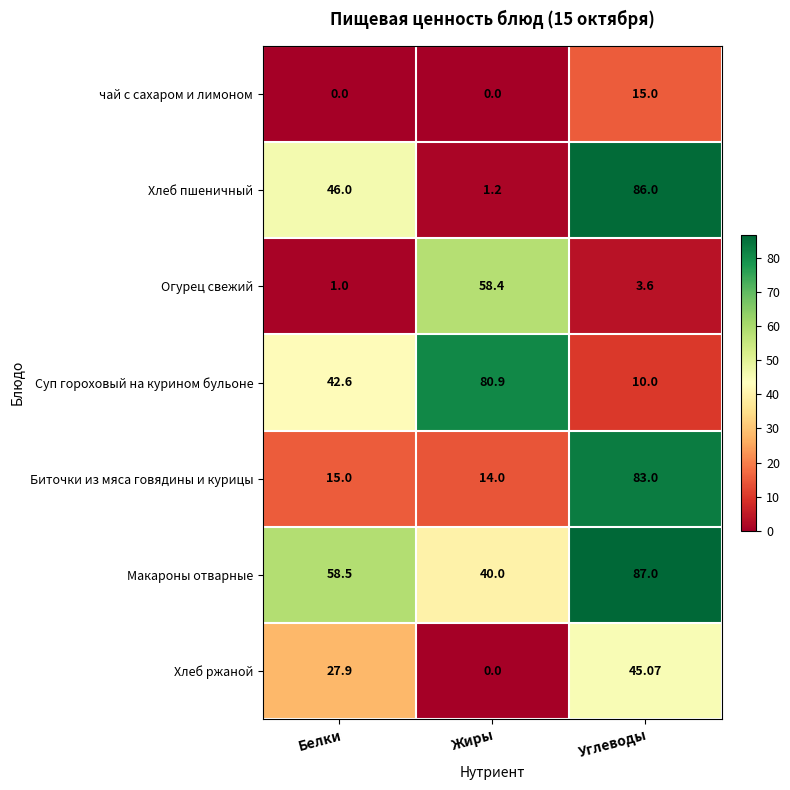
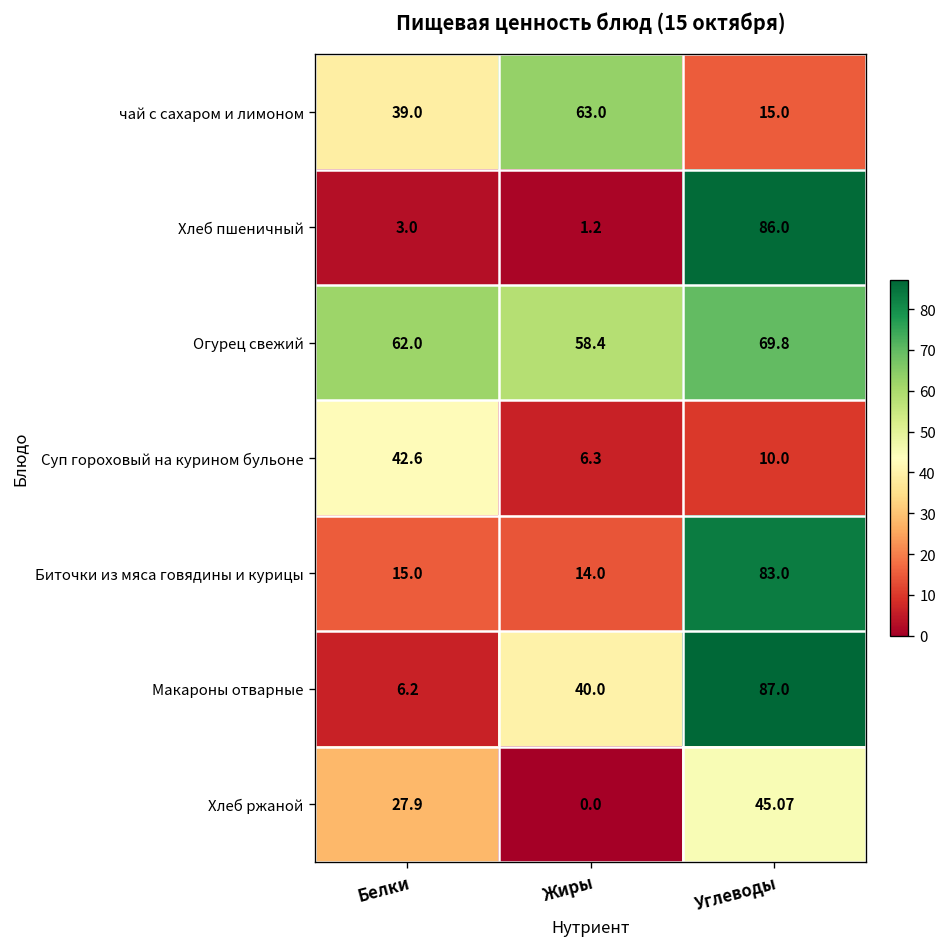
чай с сахаром и лимоном, Белки: 0.0 -> 39.0
чай с сахаром и лимоном, Жиры: 0.0 -> 63.0
Хлеб пшеничный, Белки: 46.0 -> 3.0
Огурец свежий, Белки: 1.0 -> 62.0
Огурец свежий, Углеводы: 3.6 -> 69.8
Суп гороховый на курином бульоне, Жиры: 80.9 -> 6.3
Макароны отварные, Белки: 58.5 -> 6.2
